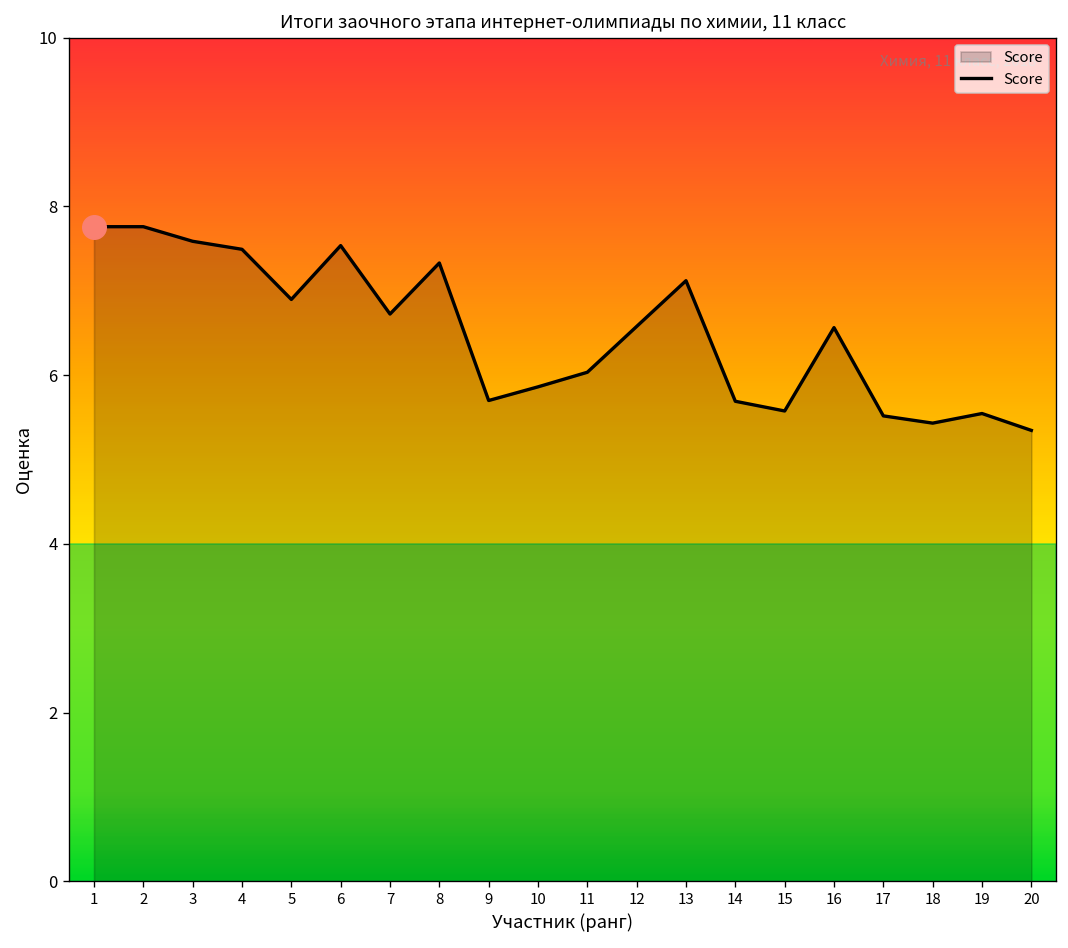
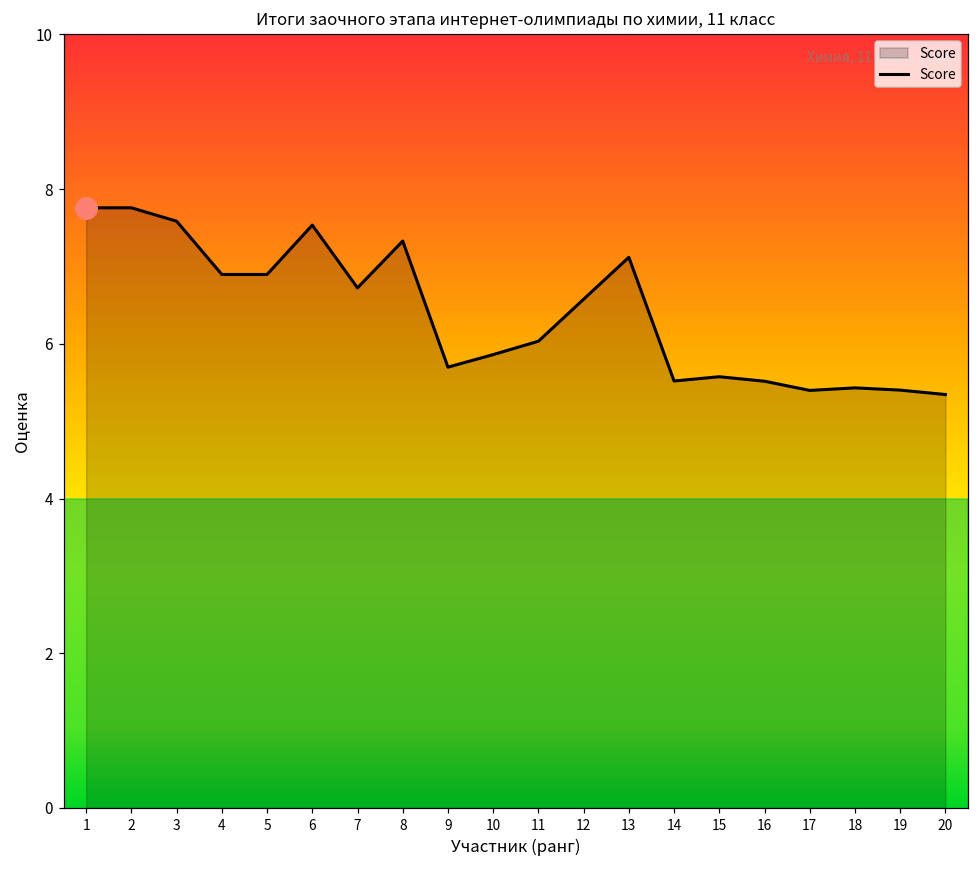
Score, 4: 7.5 -> 6.9
Score, 14: 5.7 -> 5.5
Score, 16: 6.6 -> 5.5
Score, 17: 5.5 -> 5.4
Score, 19: 5.5 -> 5.4
